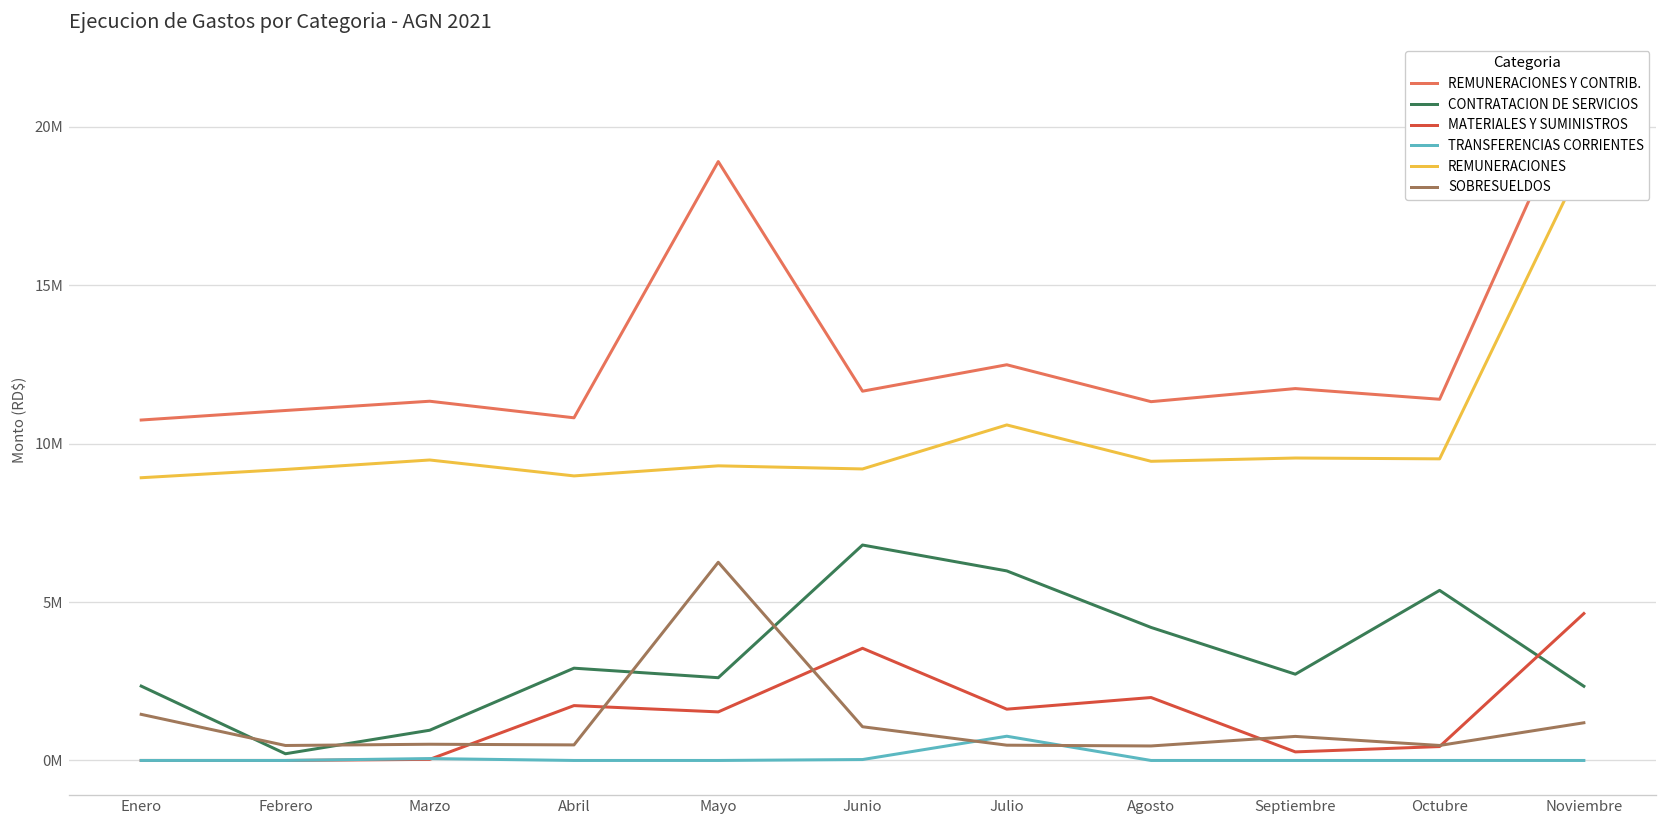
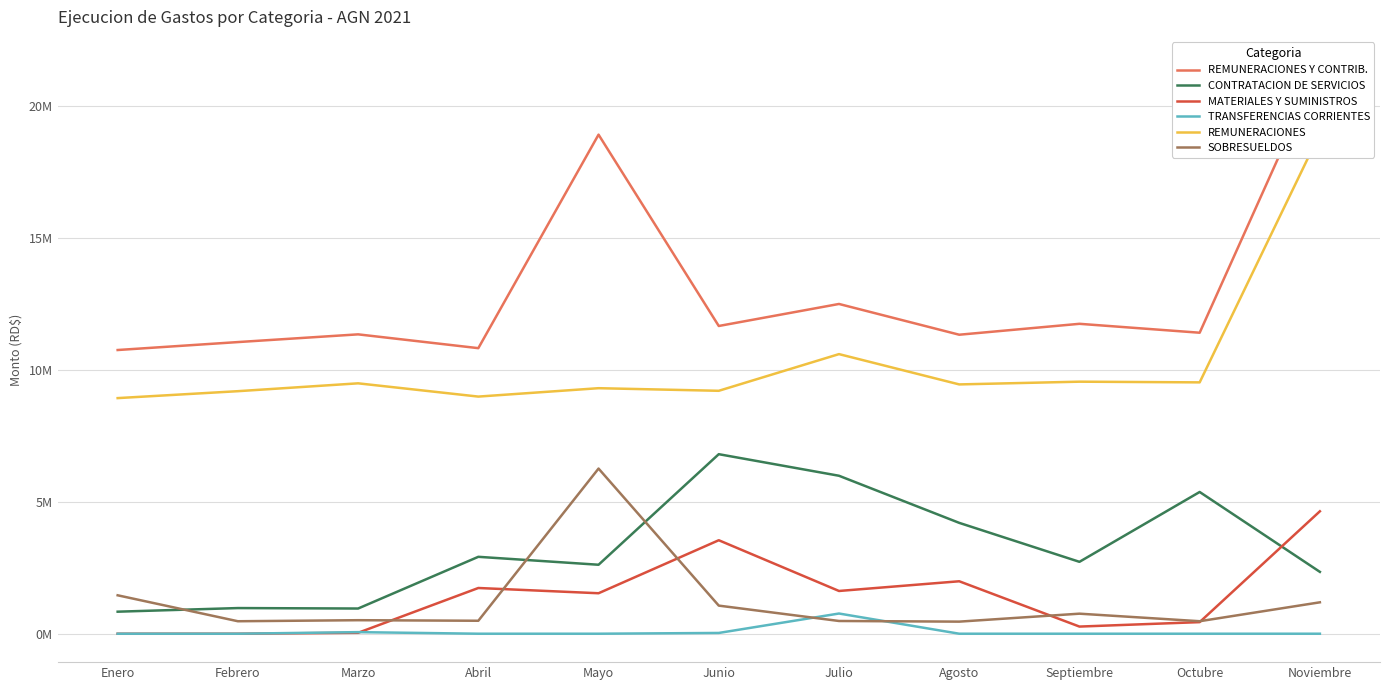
CONTRATACION DE SERVICIOS, Enero: 2300000 -> 800000
CONTRATACION DE SERVICIOS, Febrero: 200000 -> 1000000
